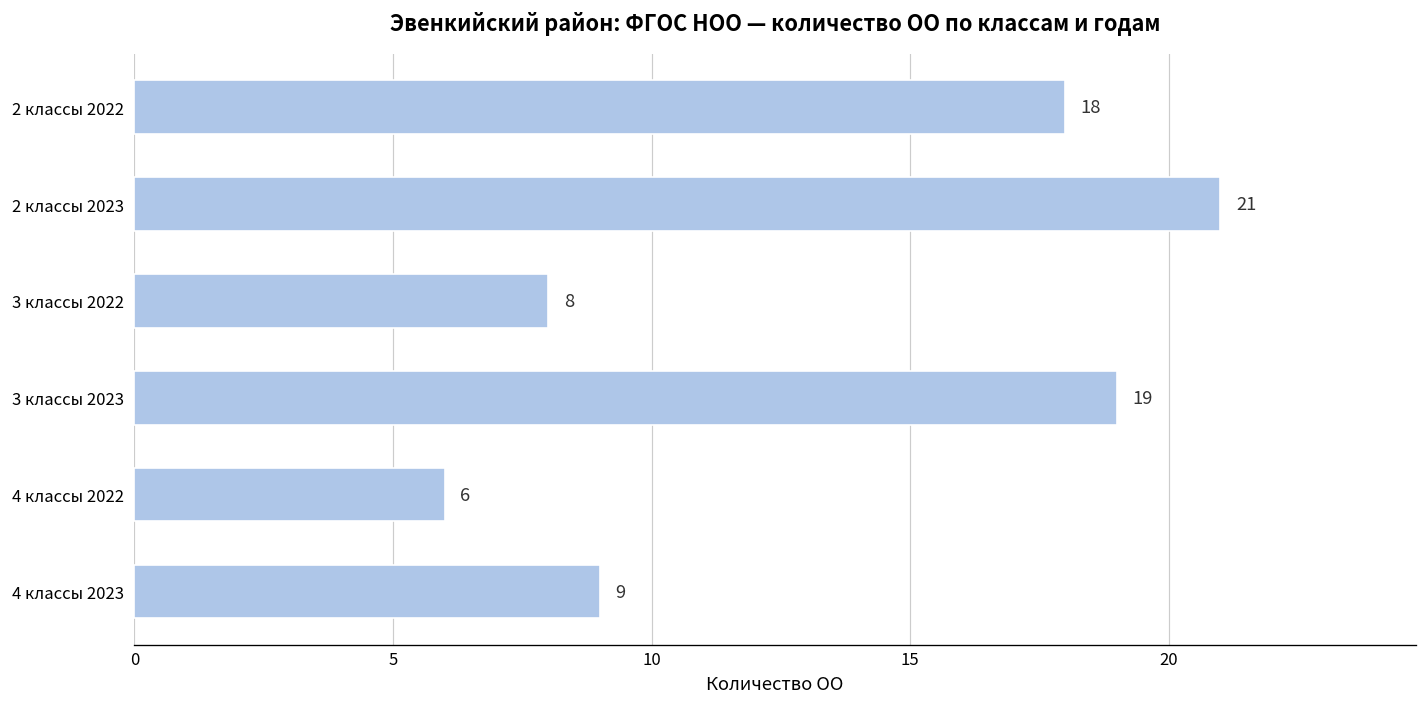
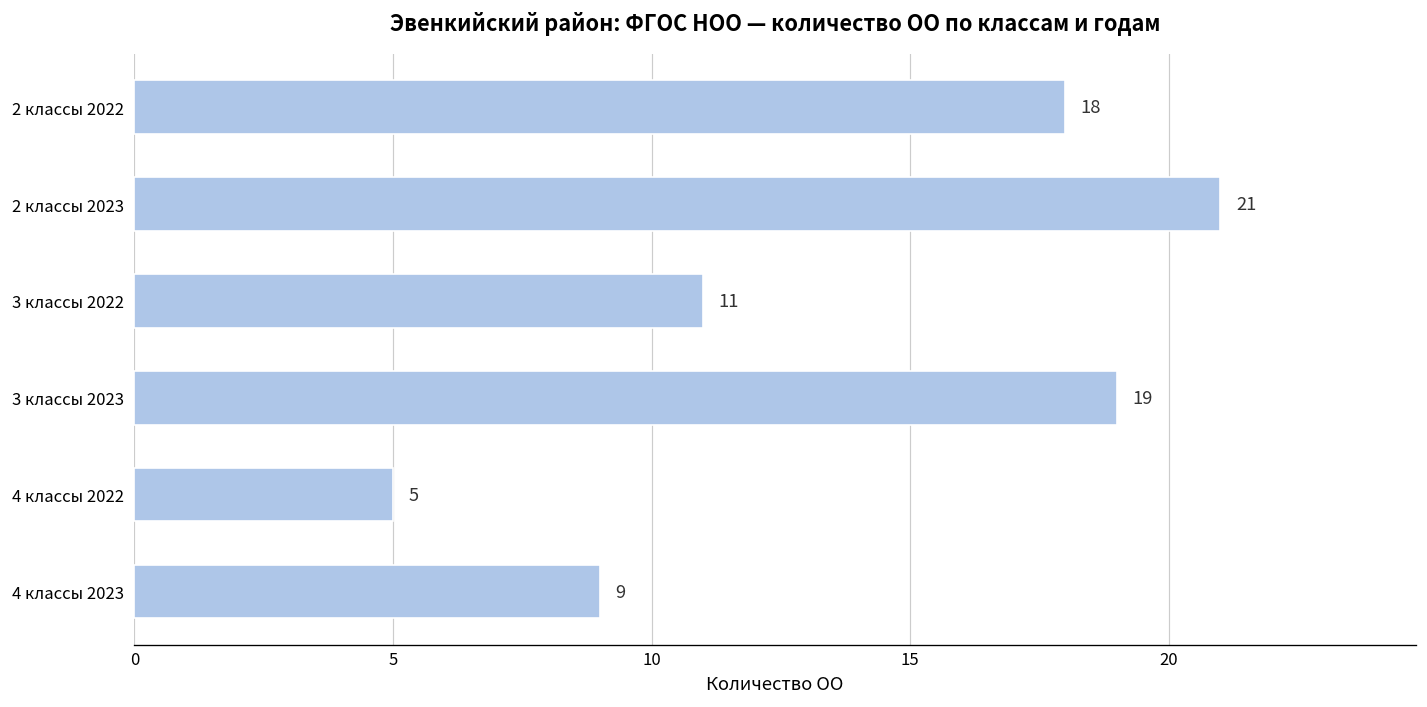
3 классы 2022: 8 -> 11
4 классы 2022: 6 -> 5
